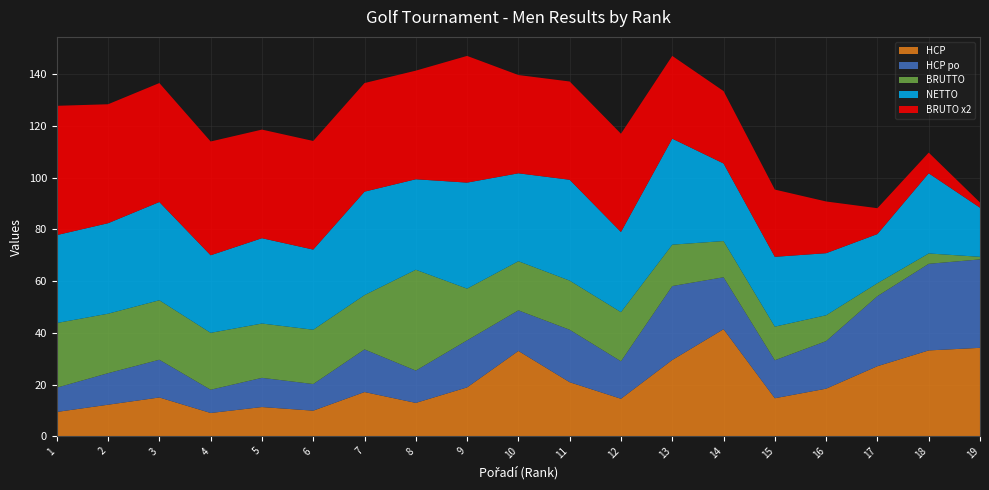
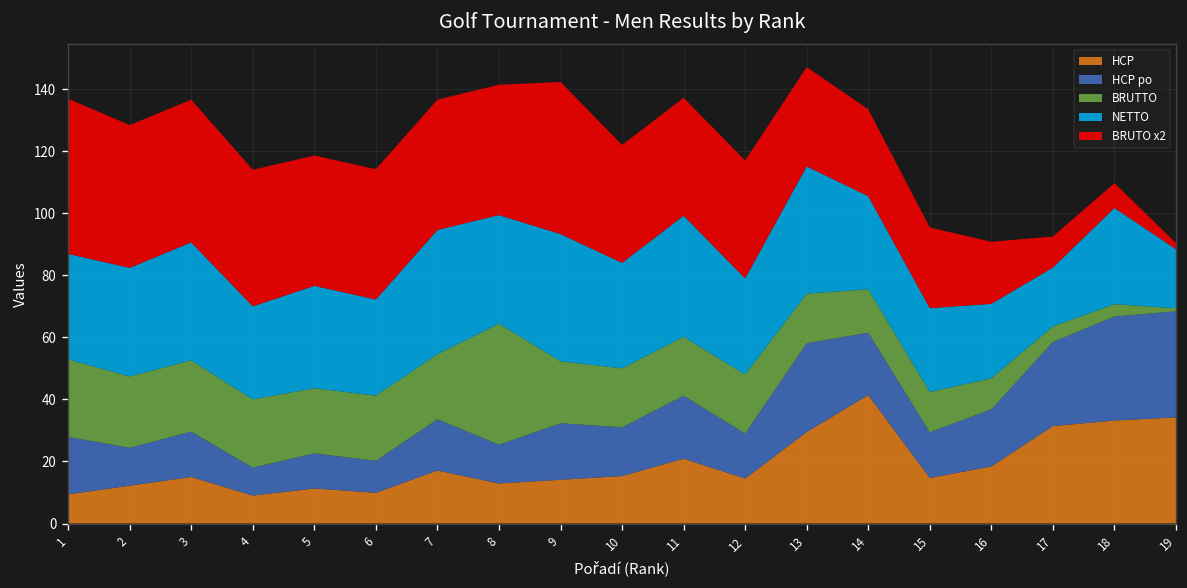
HCP po, 1: 9 -> 19
HCP, 9: 19 -> 14
HCP, 10: 33 -> 15
HCP, 17: 27 -> 31
